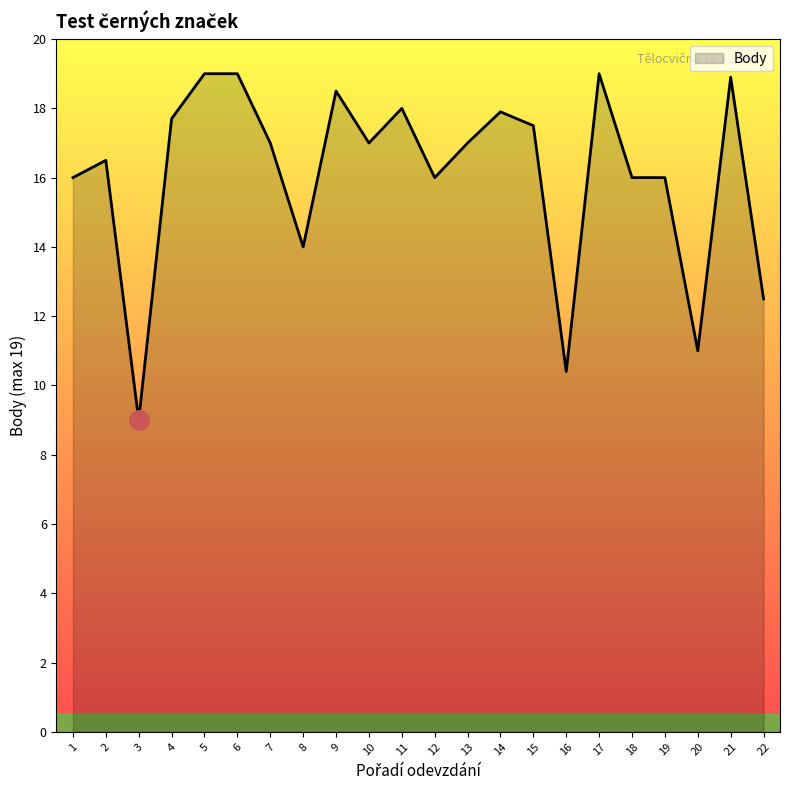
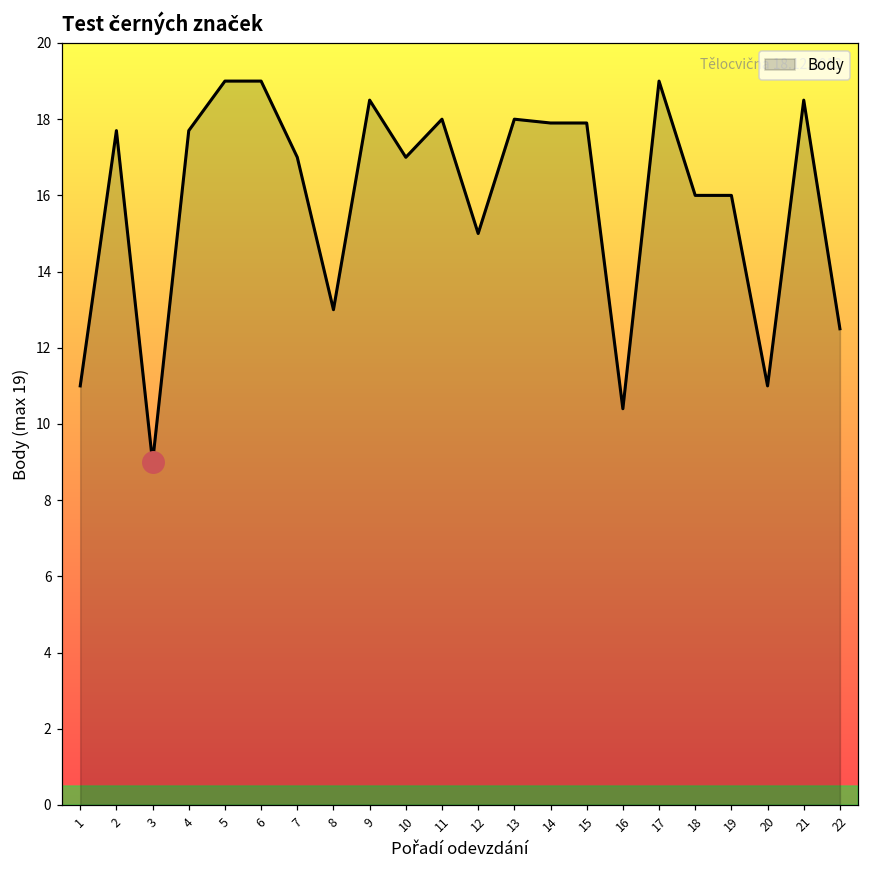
Body, 1: 16 -> 11
Body, 2: 16.5 -> 17.7
Body, 8: 14 -> 13
Body, 12: 16 -> 15
Body, 13: 17 -> 18
Body, 15: 17.5 -> 17.9
Body, 21: 18.9 -> 18.5
